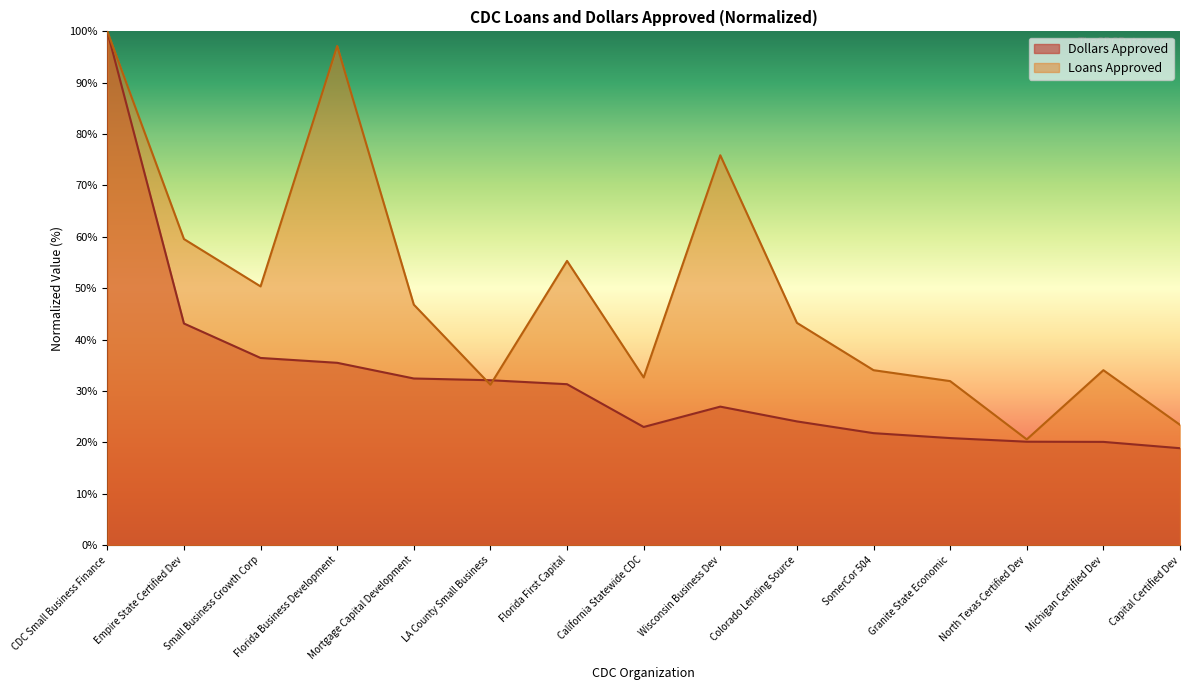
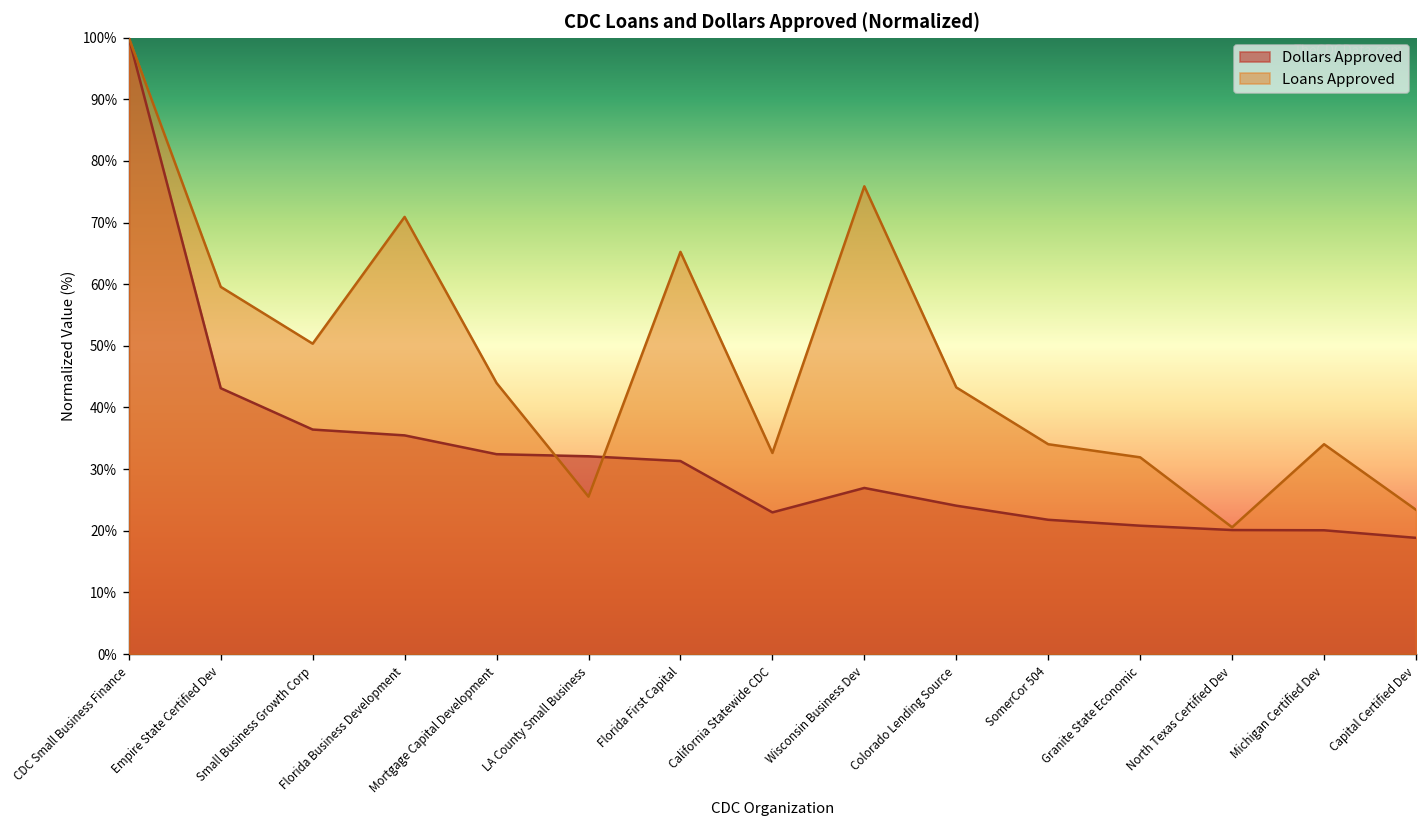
Loans Approved, Florida Business Development: 97% -> 71%
Loans Approved, Mortgage Capital Development: 47% -> 44%
Loans Approved, LA County Small Business: 31% -> 26%
Loans Approved, Florida First Capital: 55% -> 65%
